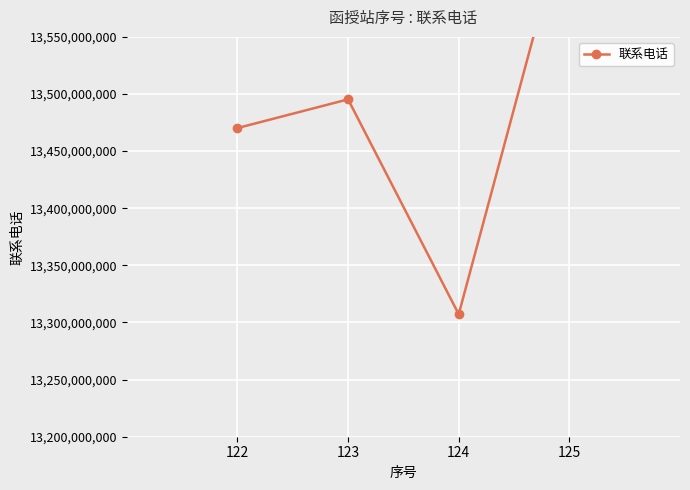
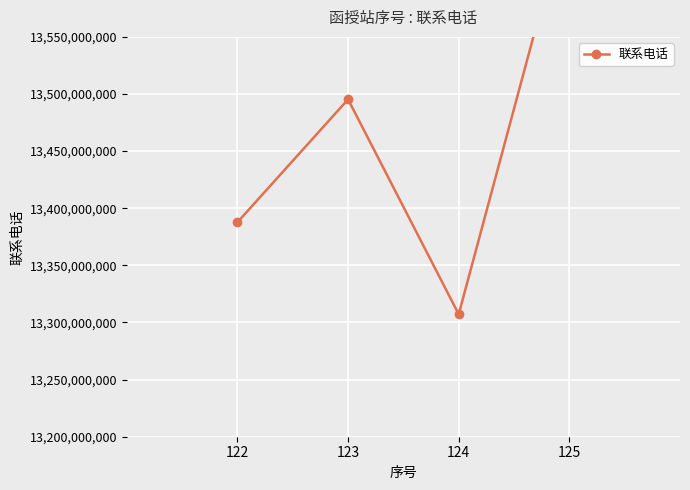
122: 13,470,000,000 -> 13,388,000,000
